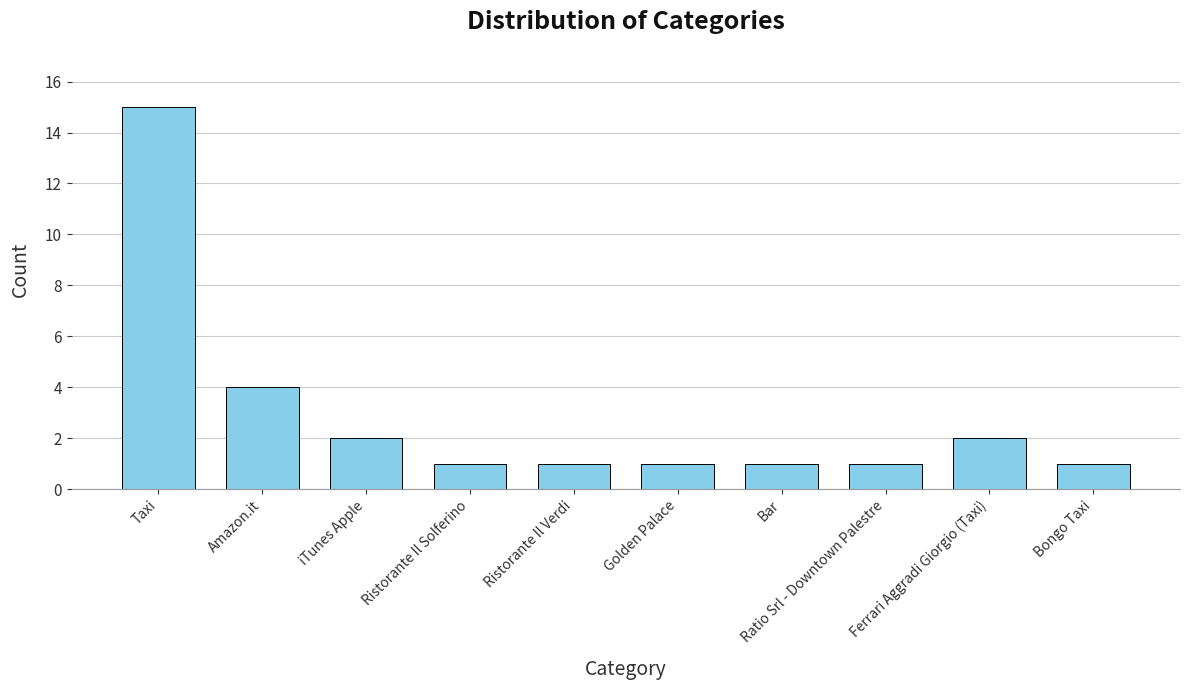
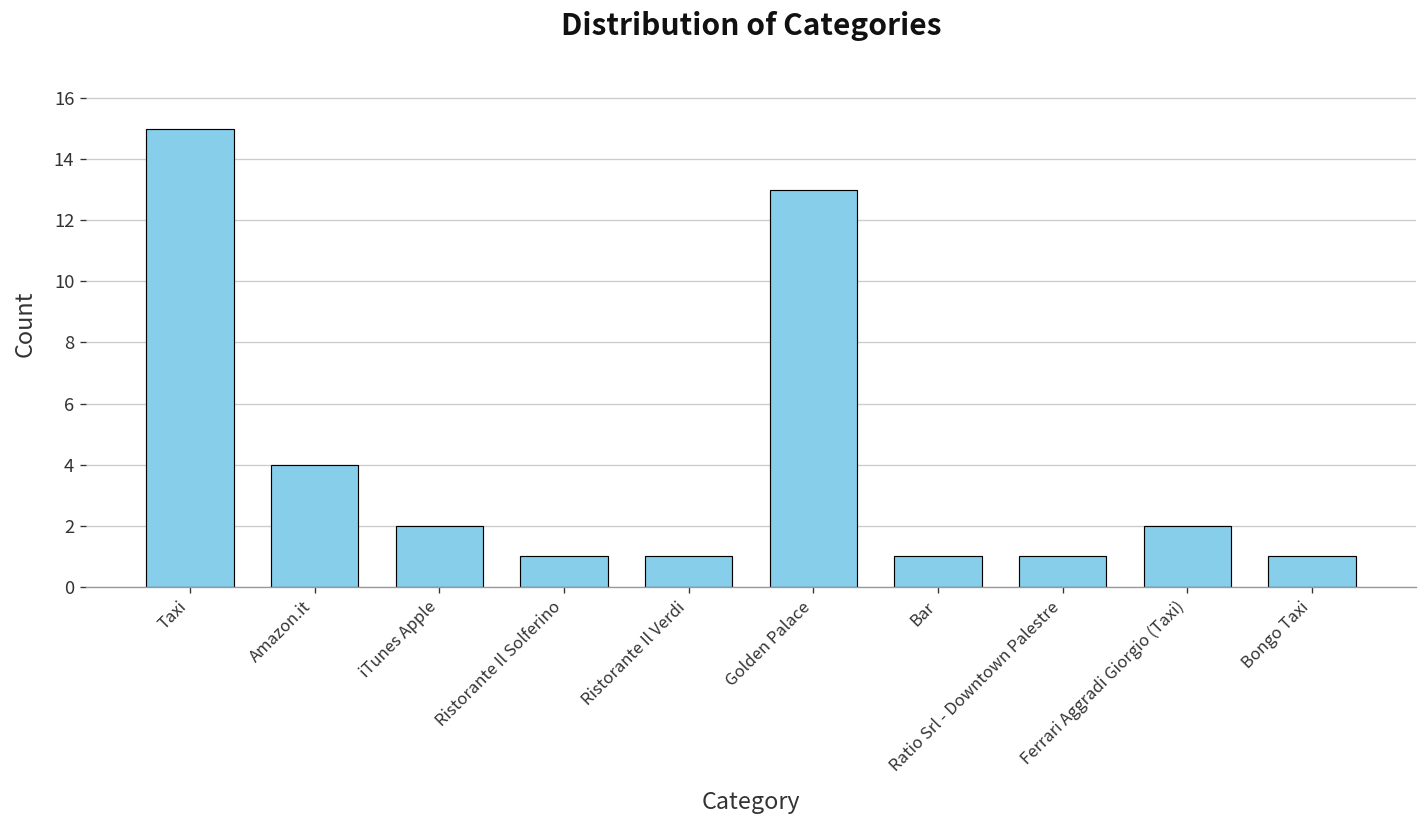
Golden Palace: 1 -> 13
